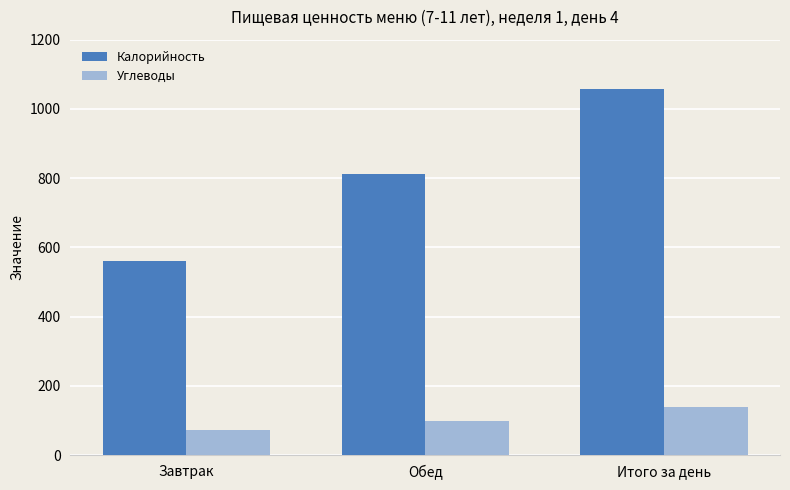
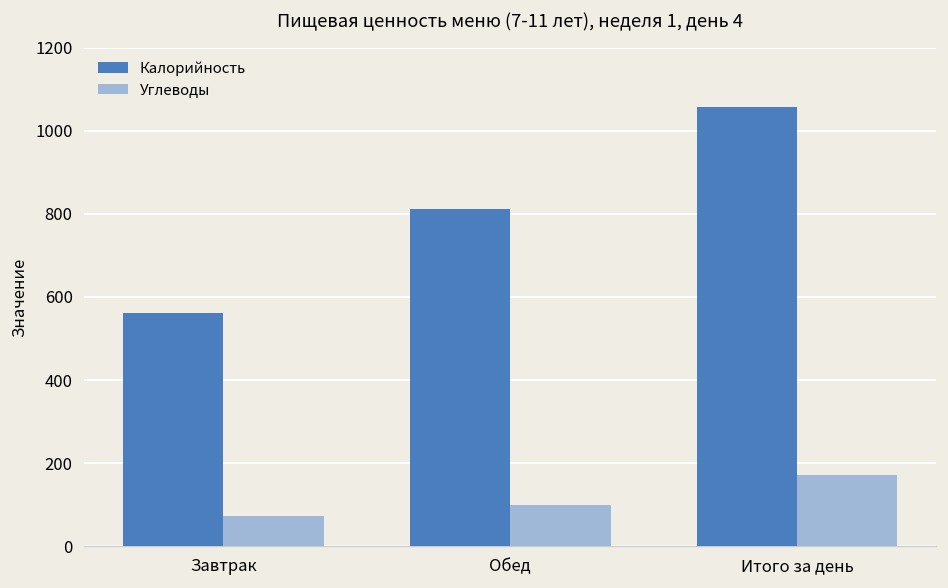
Углеводы, Итого за день: 140 -> 170
